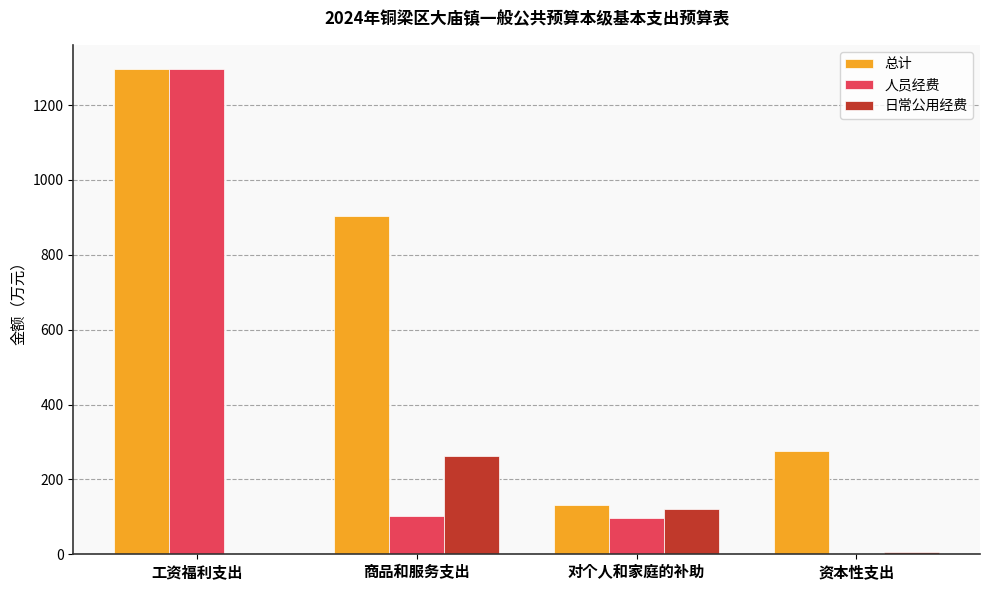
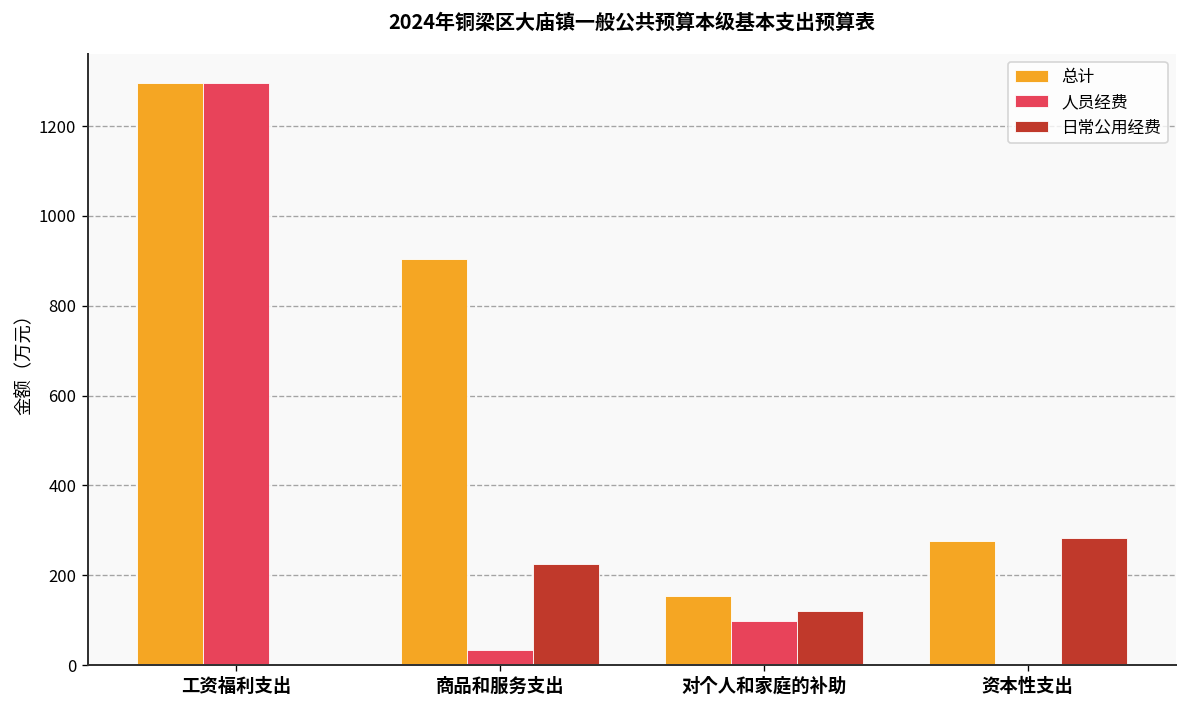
人员经费, 商品和服务支出: 100 -> 30
日常公用经费, 商品和服务支出: 260 -> 220
总计, 对个人和家庭的补助: 130 -> 150
日常公用经费, 资本性支出: 10 -> 280
